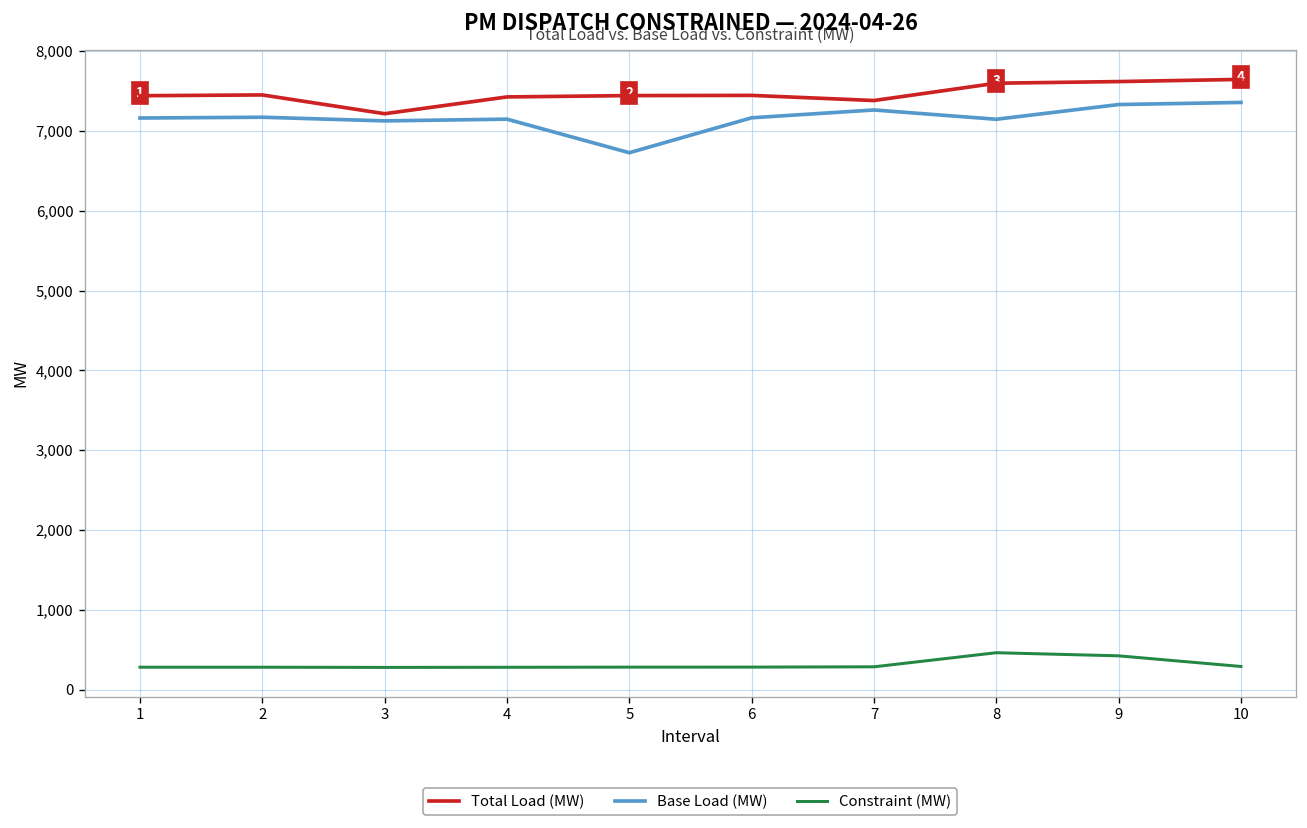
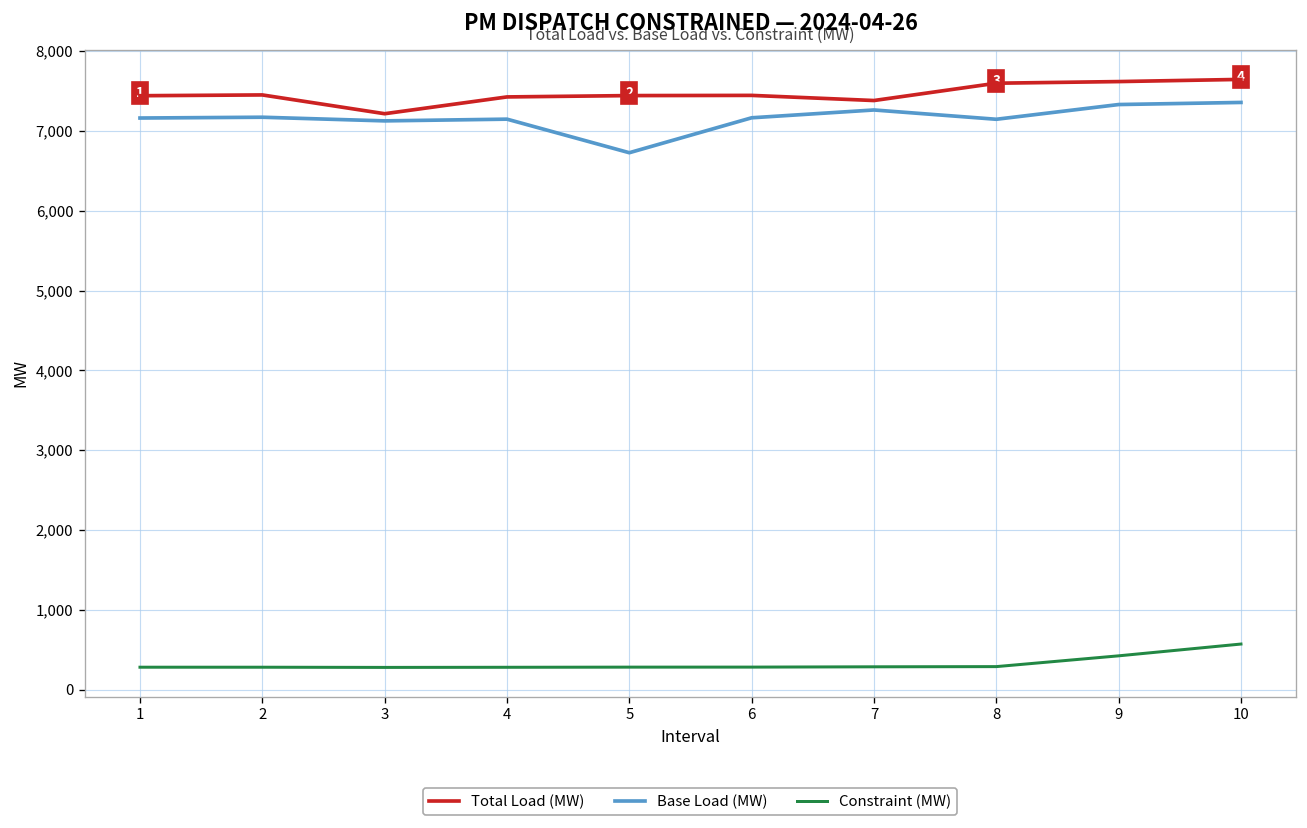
Constraint (MW), 8: 500 -> 300
Constraint (MW), 10: 300 -> 600
